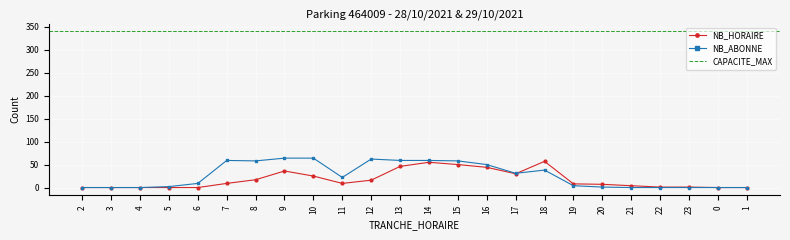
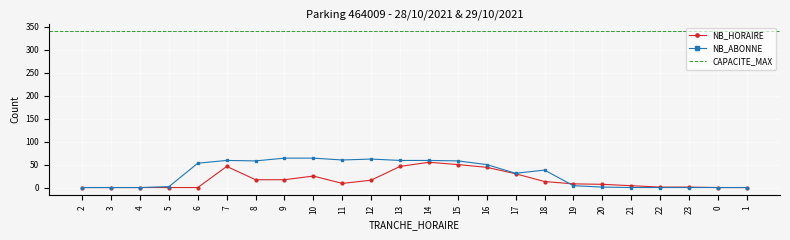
NB_ABONNE, 6: 10 -> 50
NB_HORAIRE, 7: 10 -> 50
NB_HORAIRE, 9: 40 -> 20
NB_ABONNE, 11: 20 -> 60
NB_HORAIRE, 18: 60 -> 10
